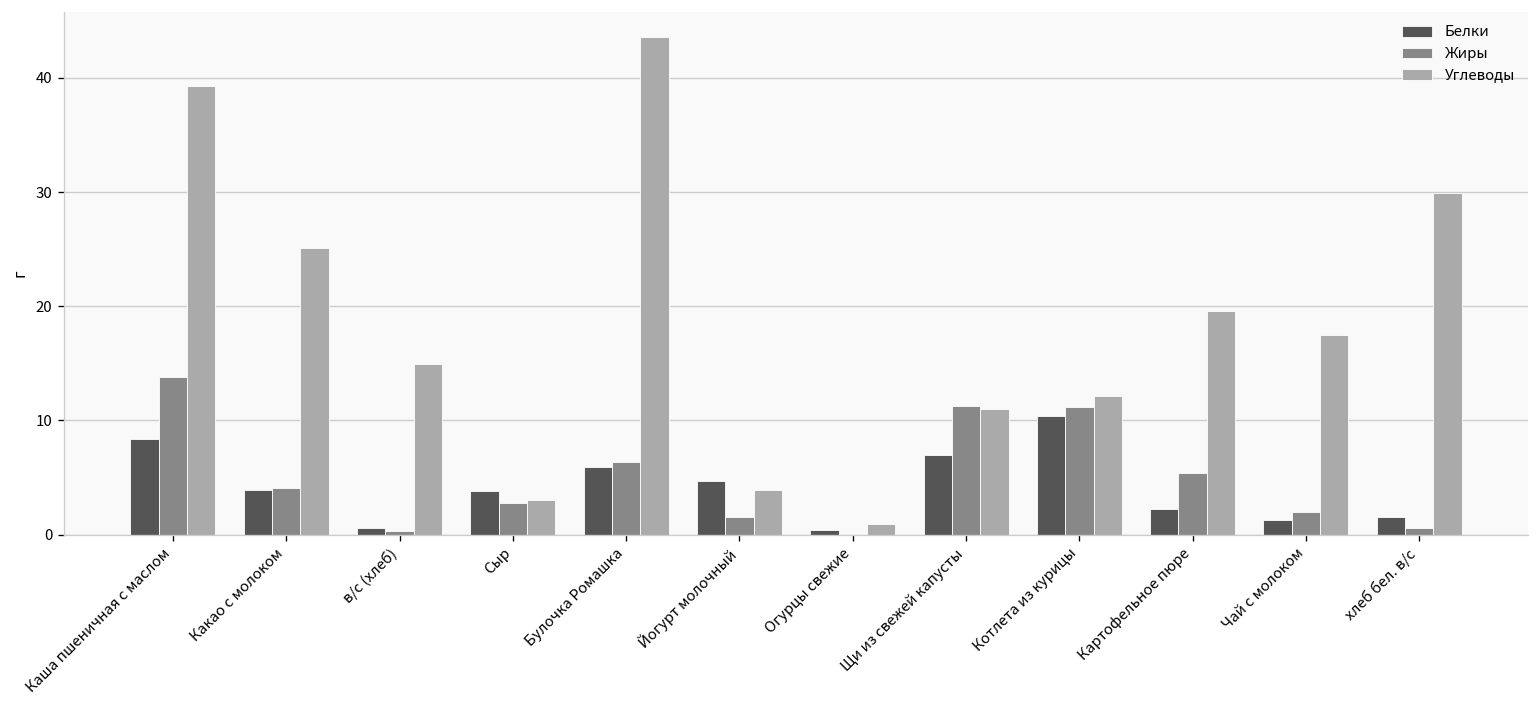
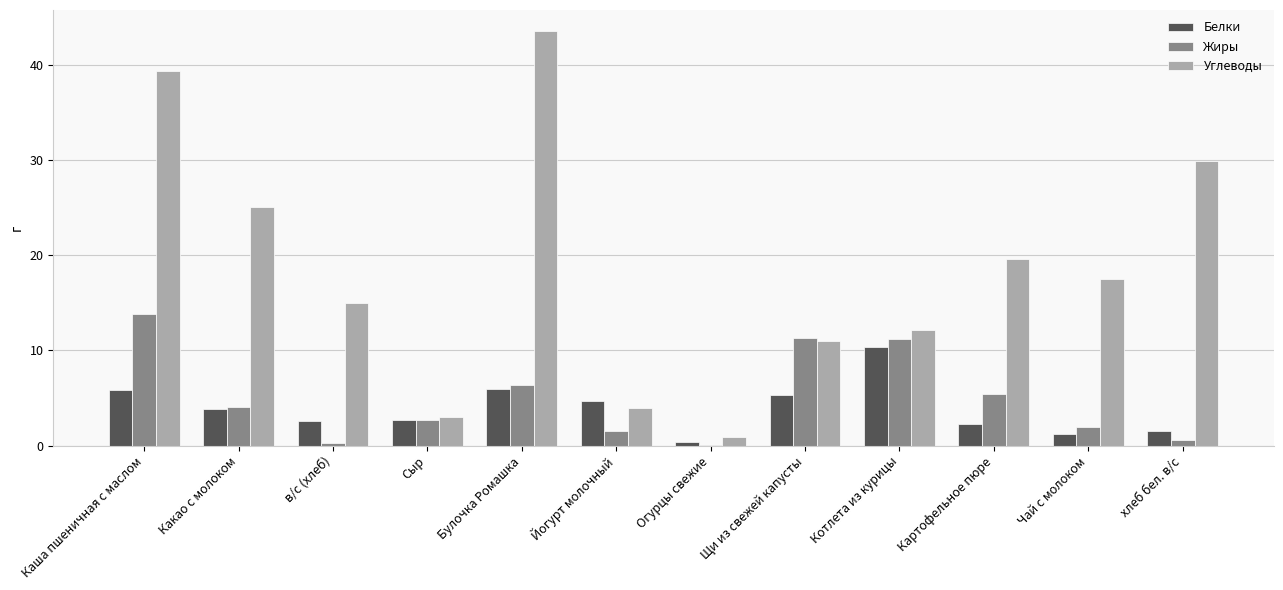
Белки, Каша пшеничная с маслом: 8 -> 6
Белки, в/с (хлеб): 1 -> 3
Белки, Сыр: 4 -> 3
Белки, Щи из свежей капусты: 7 -> 5
